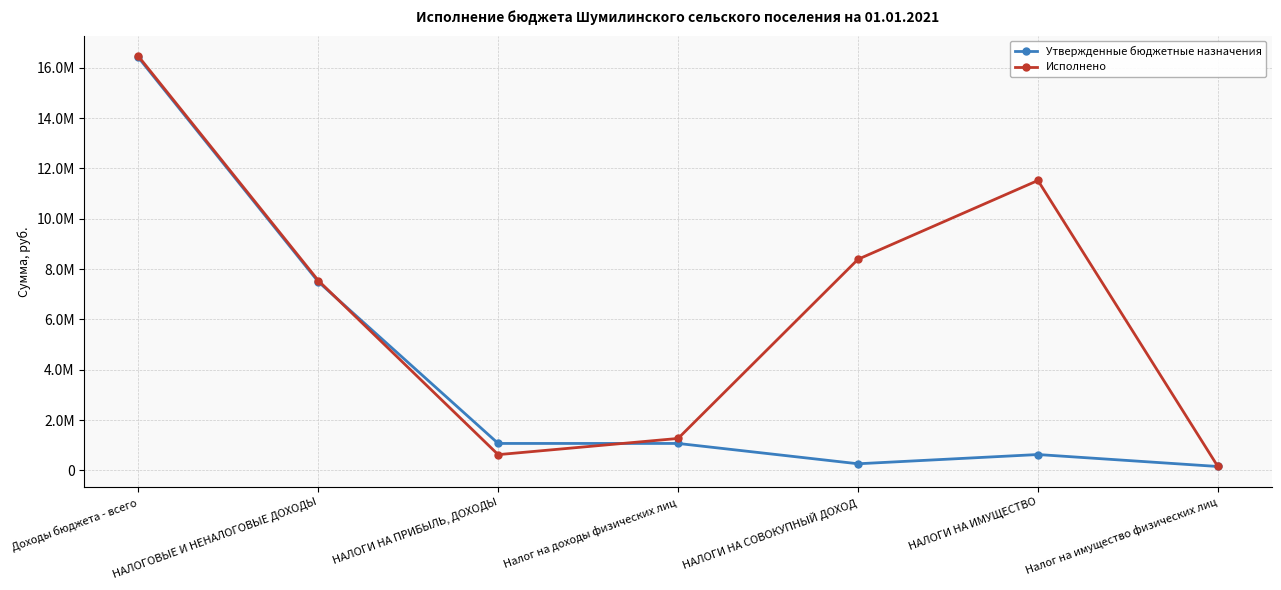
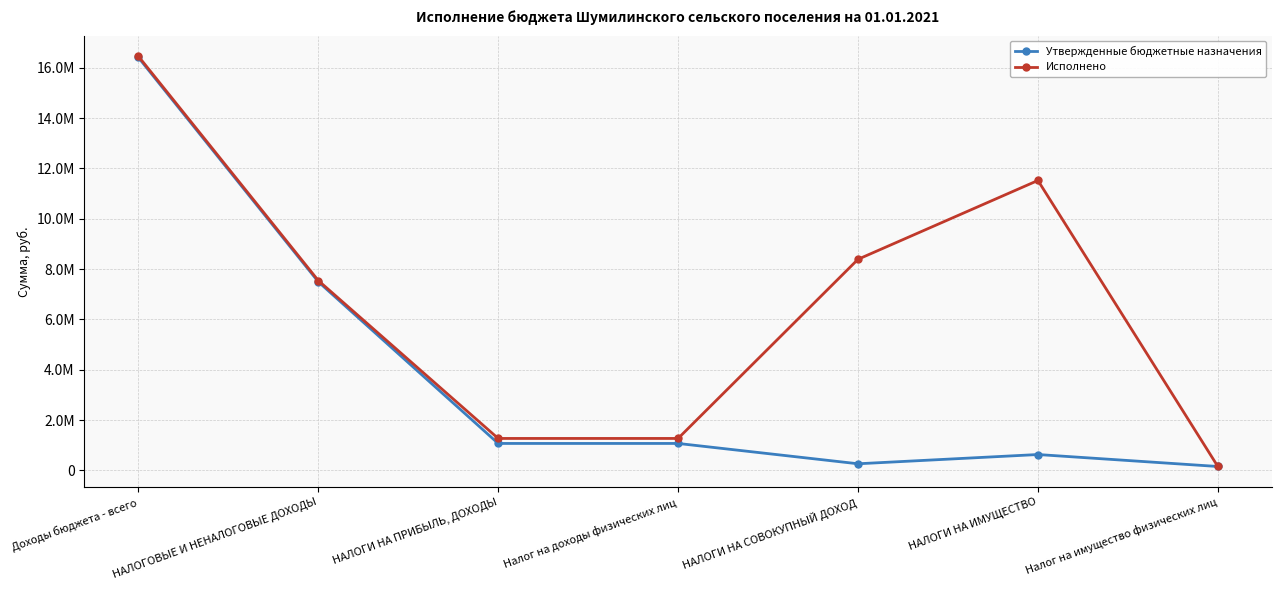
Исполнено, НАЛОГИ НА ПРИБЫЛЬ, ДОХОДЫ: 600000 -> 1300000
